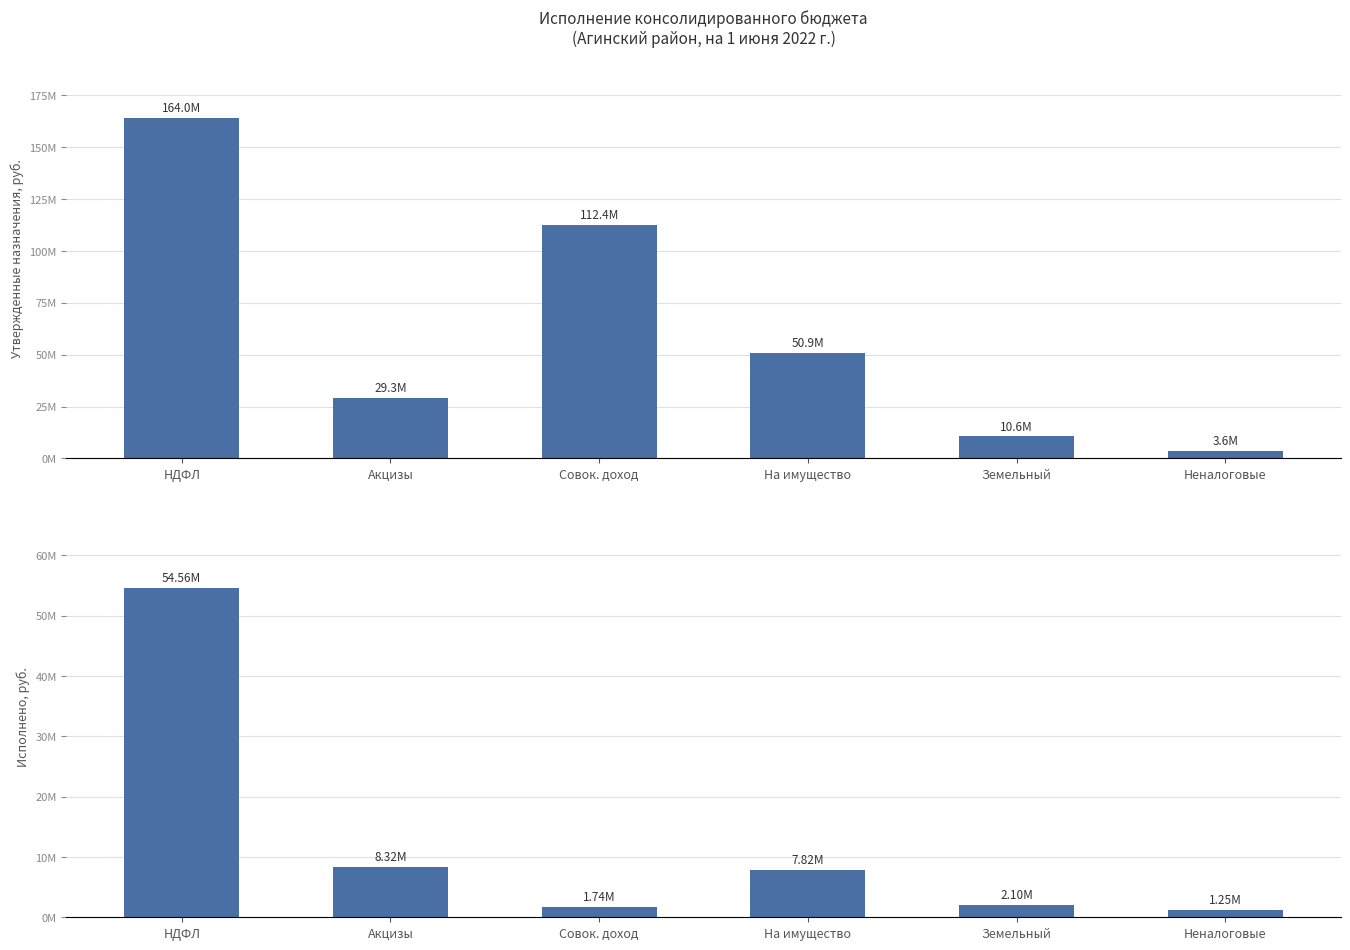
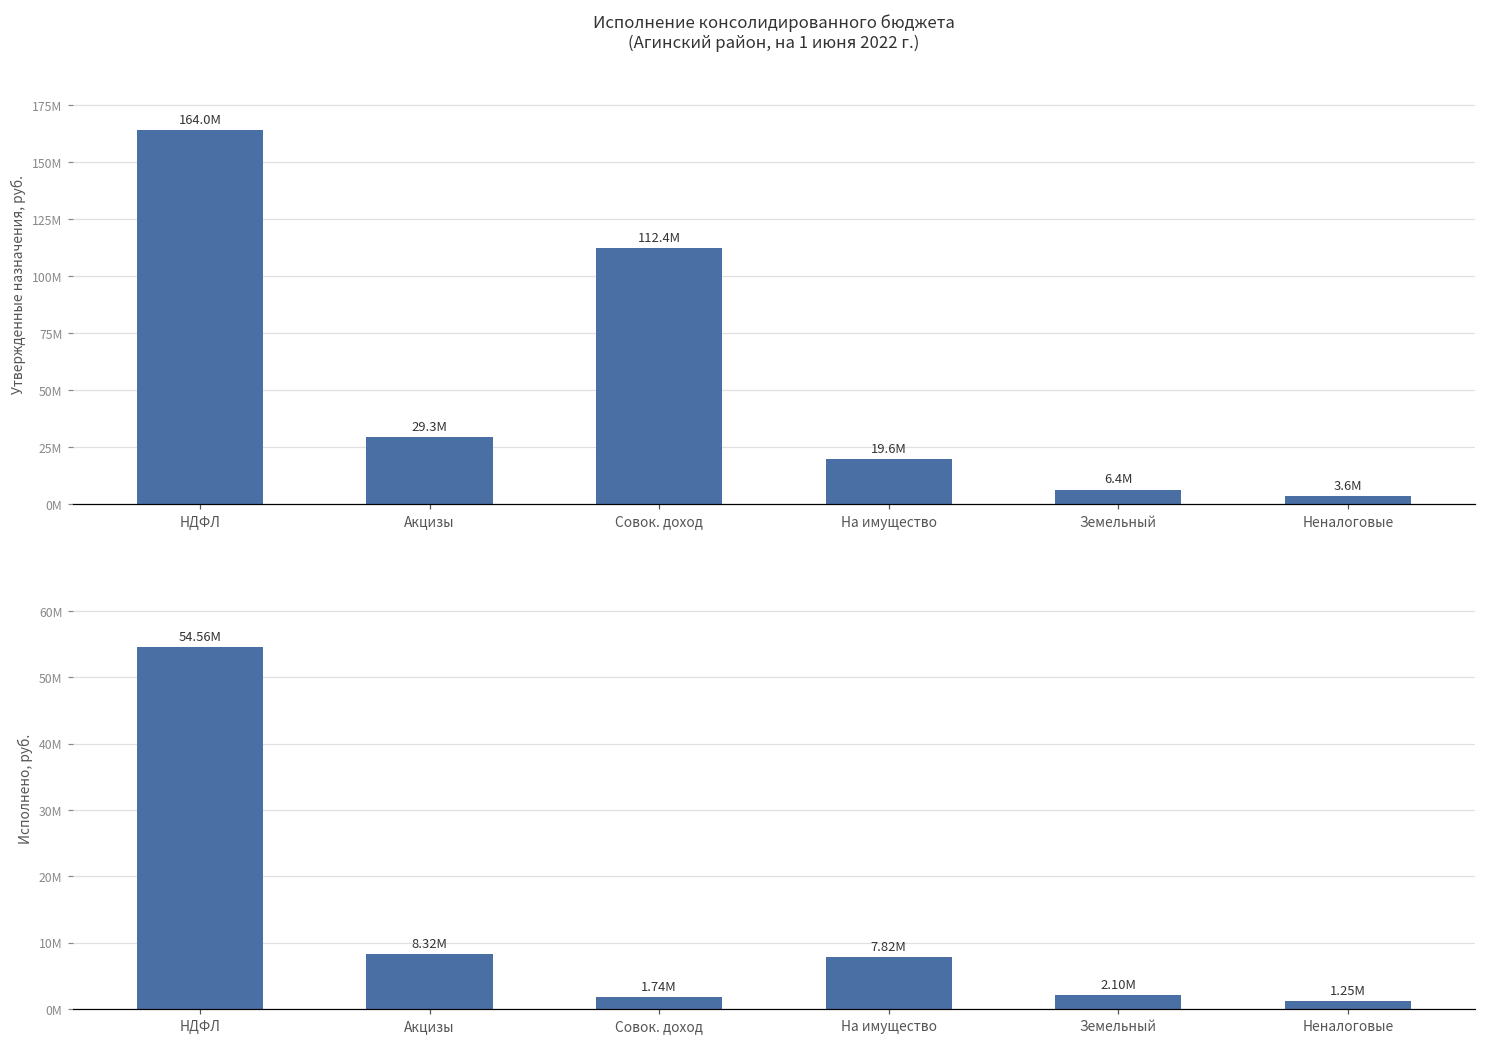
Исполнение консолидированного бюджета (Агинский район, на 1 июня 2022 г.), На имущество: 50.9M -> 19.6M
Исполнение консолидированного бюджета (Агинский район, на 1 июня 2022 г.), Земельный: 10.6M -> 6.4M
